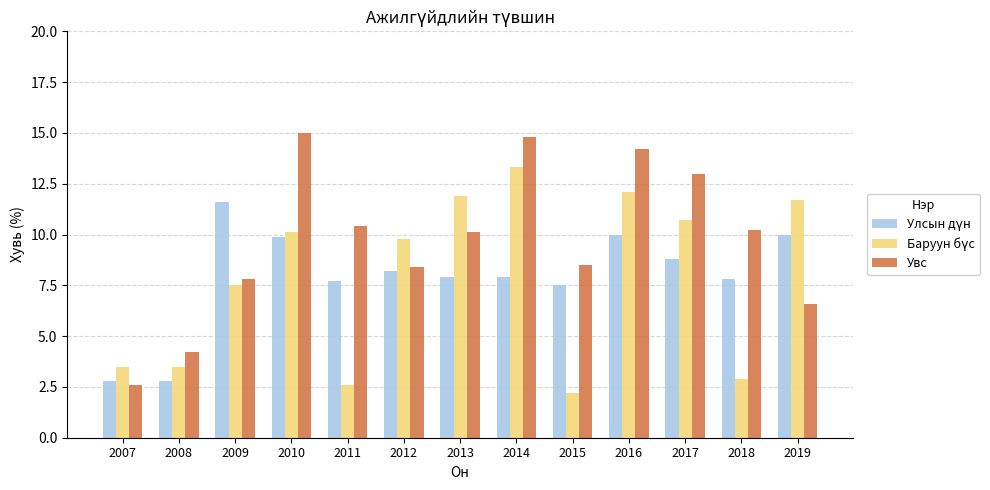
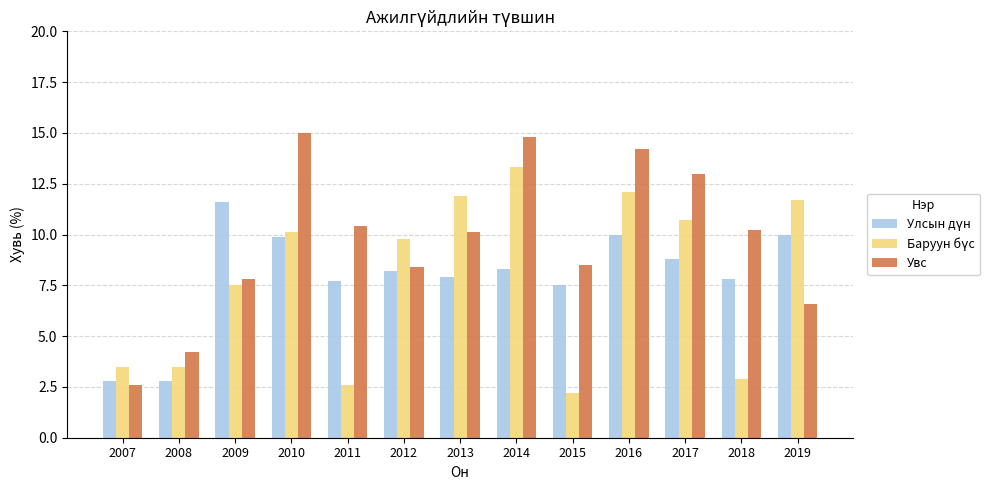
Улсын дүн, 2014: 7.9 -> 8.3
